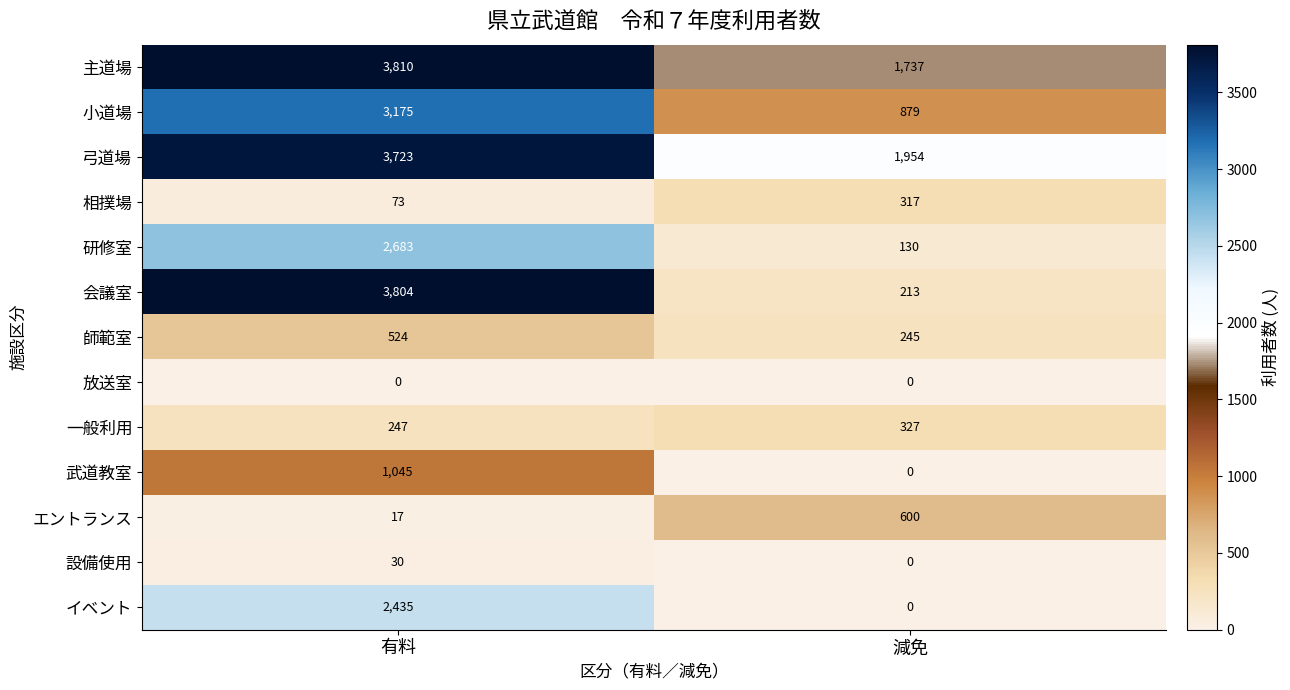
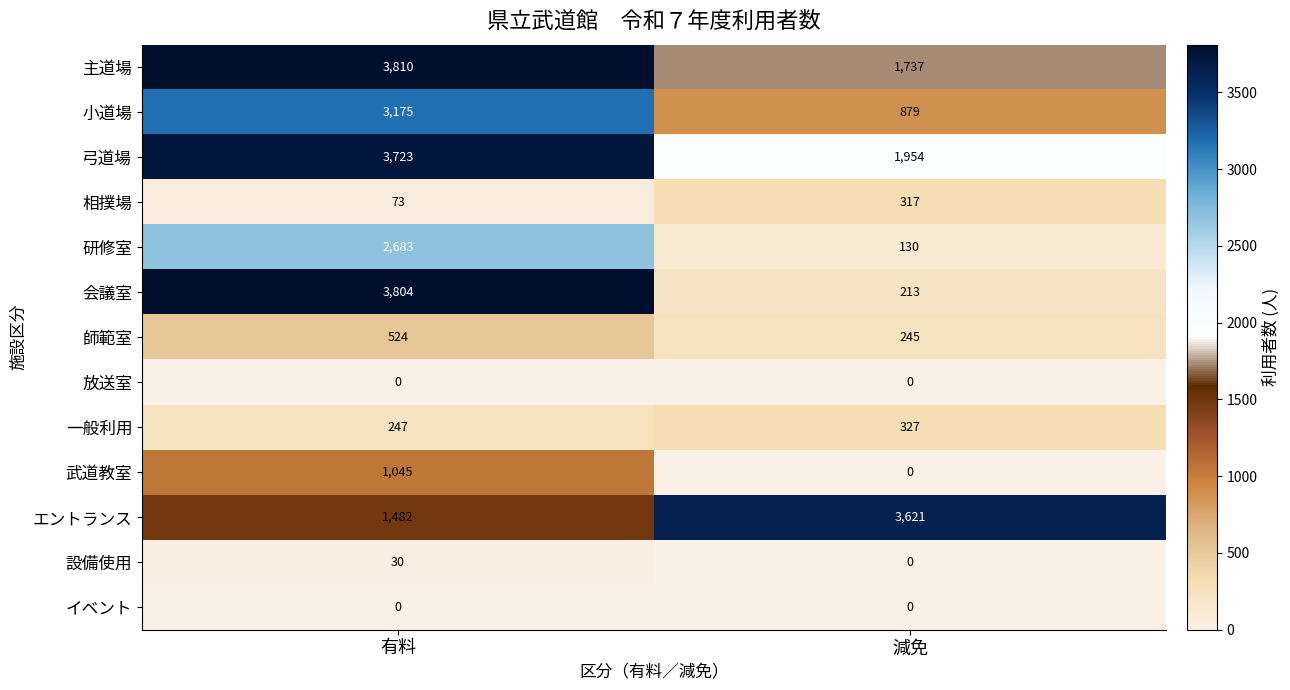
エントランス, 有料: 17 -> 1,482
エントランス, 減免: 600 -> 3,621
イベント, 有料: 2,435 -> 0
